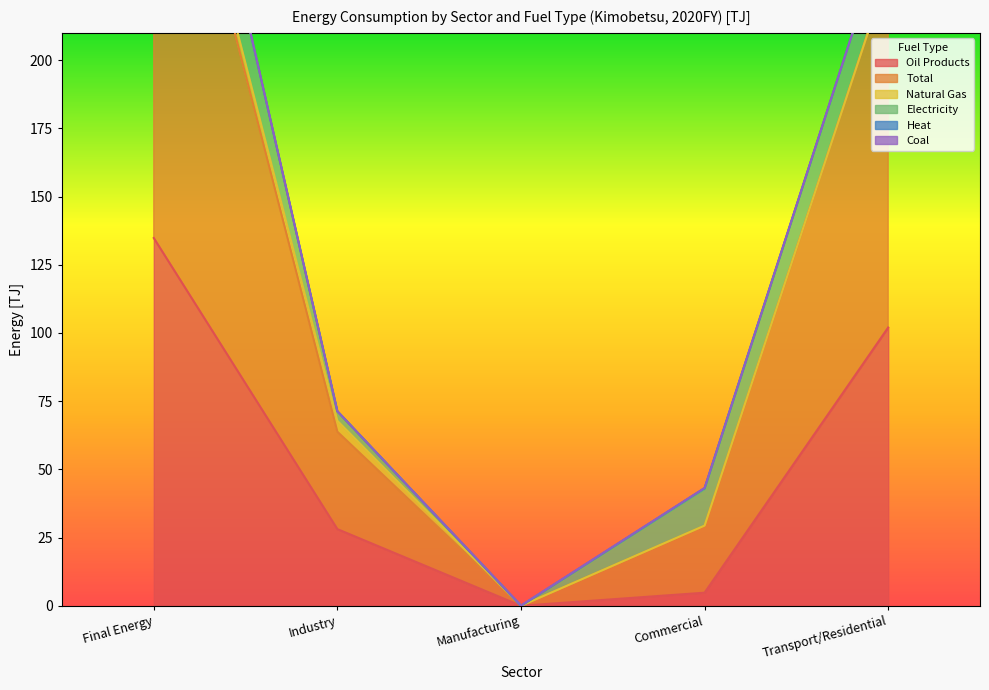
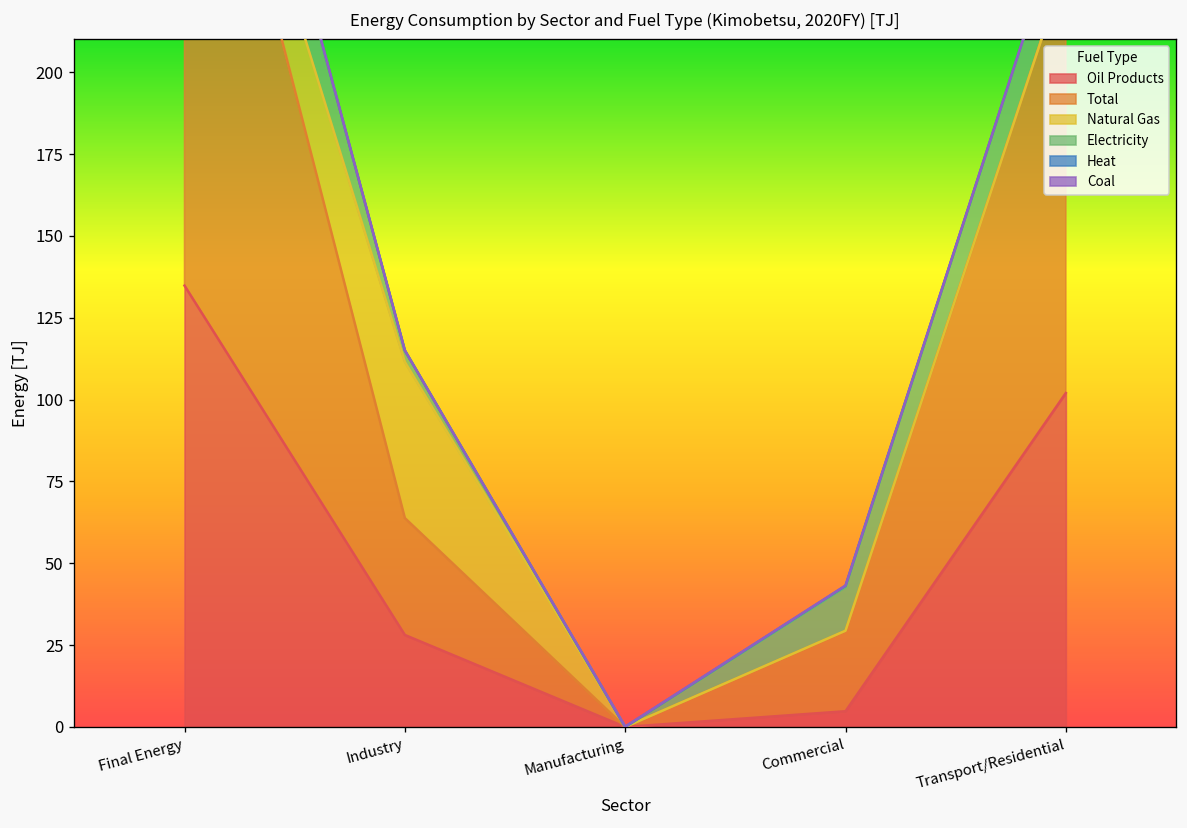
Natural Gas, Industry: 4 -> 48
